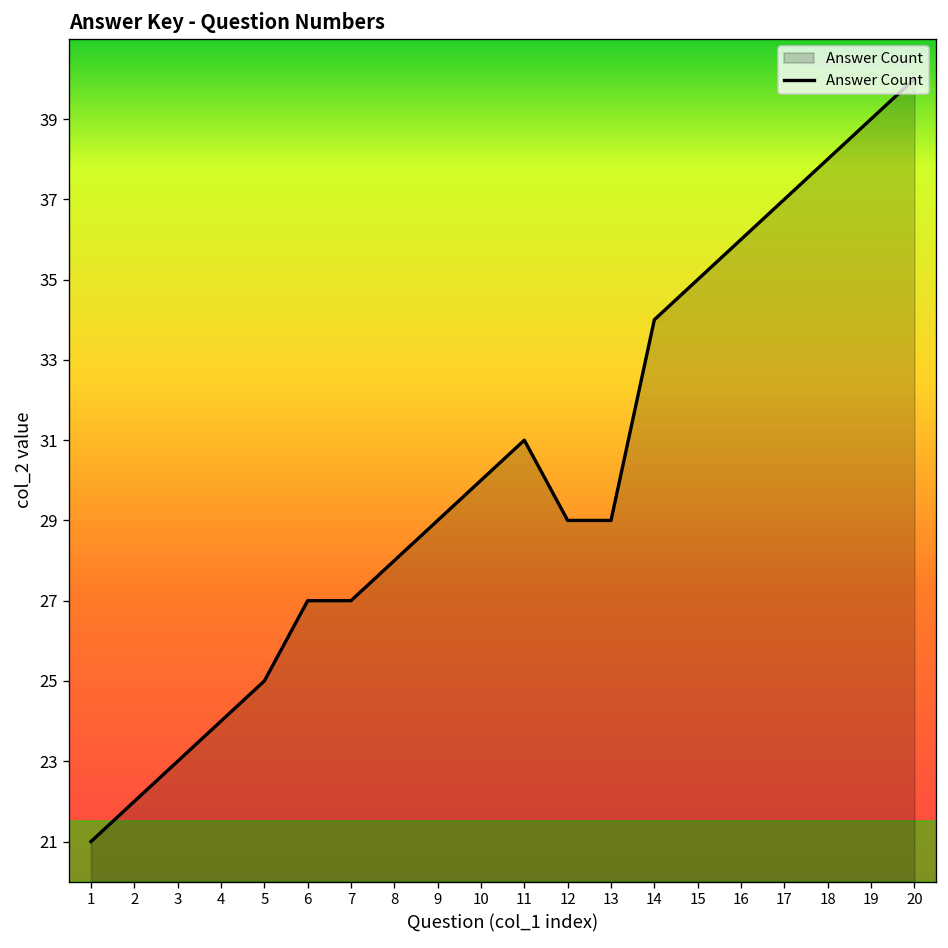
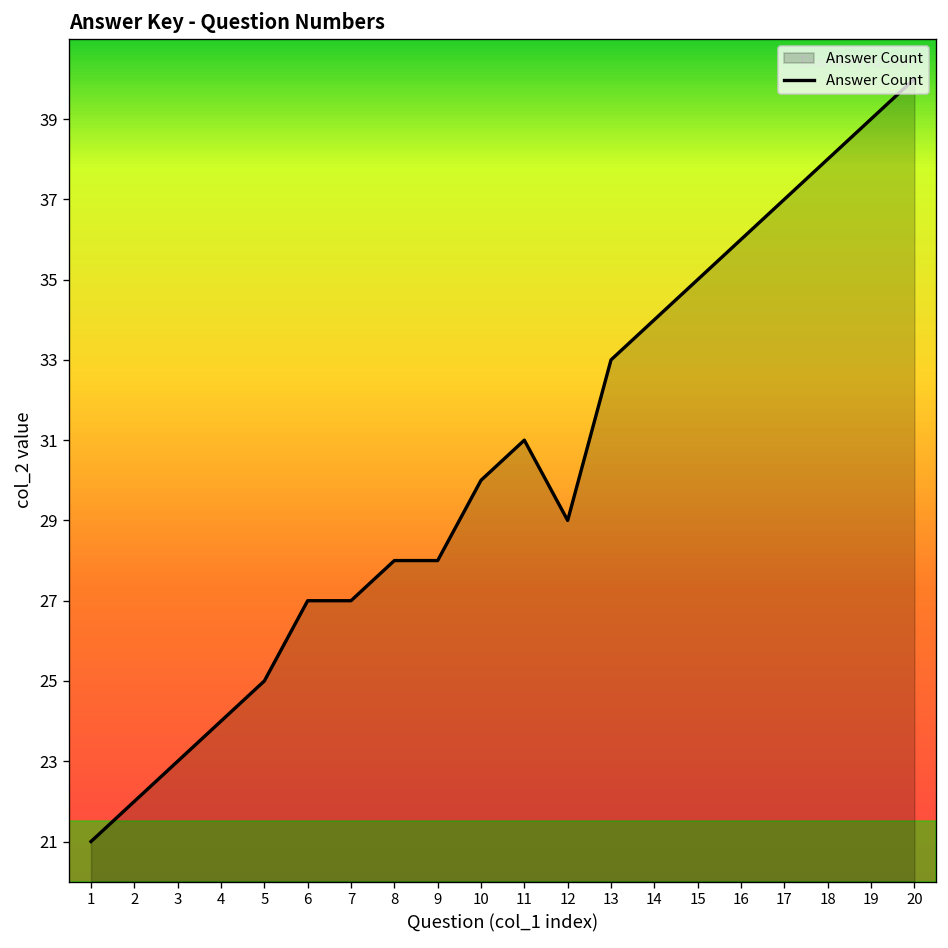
9: 29 -> 28
13: 29 -> 33
